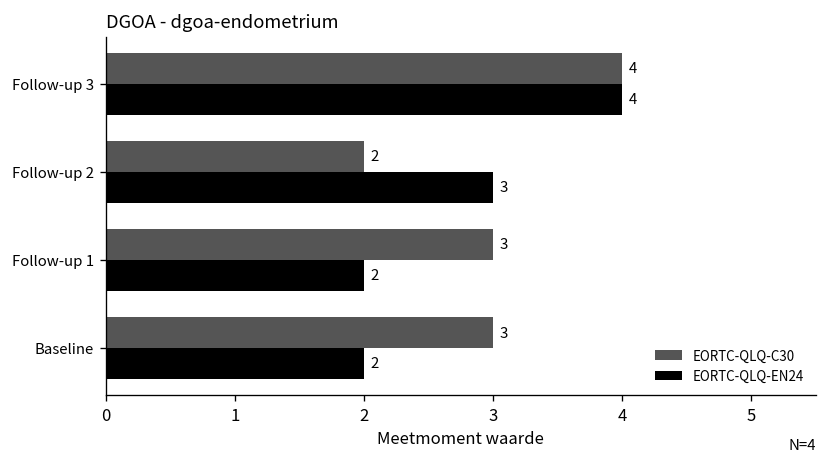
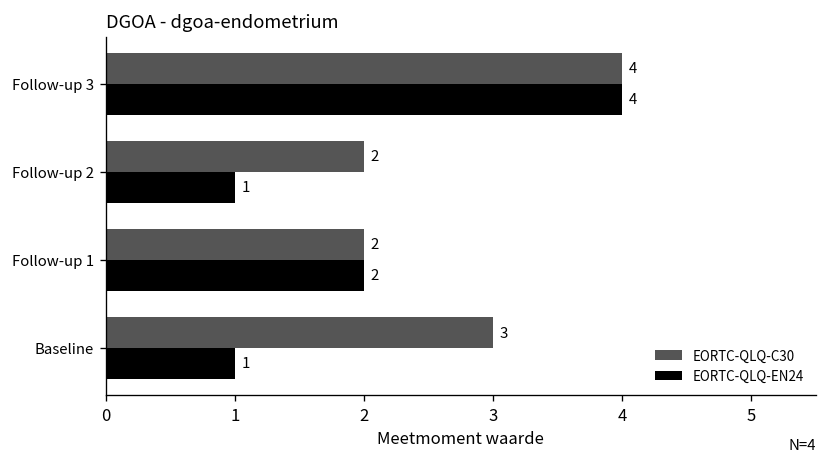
EORTC-QLQ-EN24, Follow-up 2: 3 -> 1
EORTC-QLQ-C30, Follow-up 1: 3 -> 2
EORTC-QLQ-EN24, Baseline: 2 -> 1
